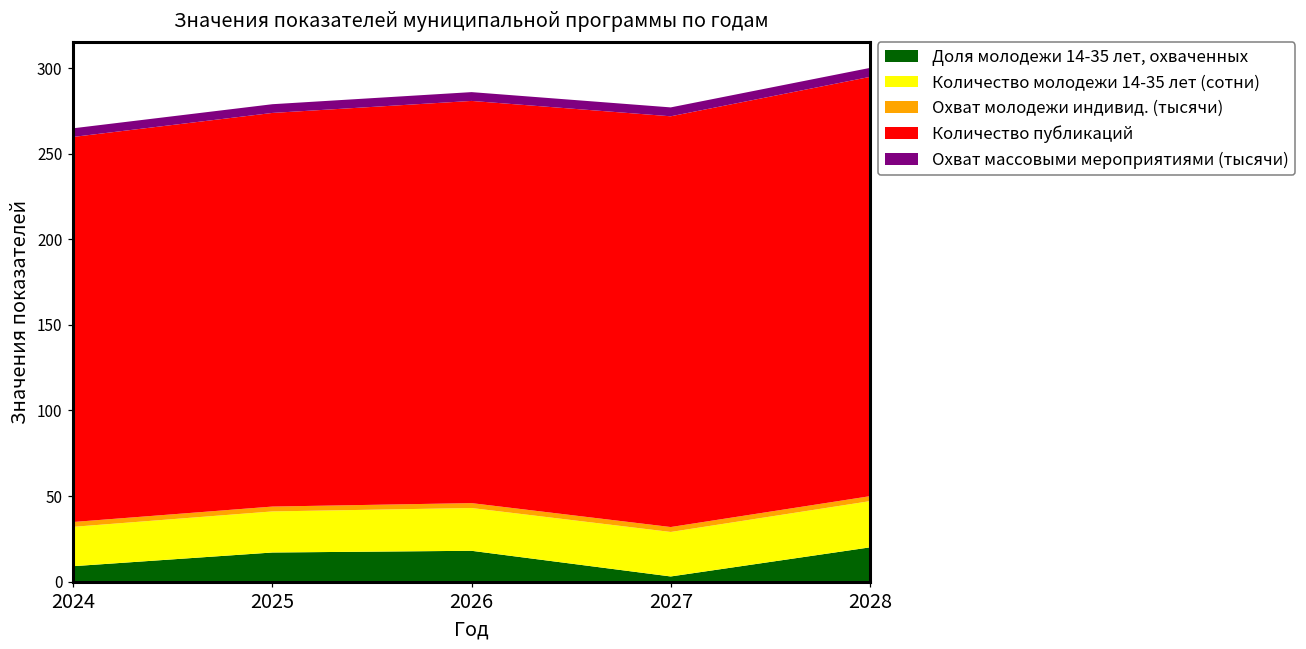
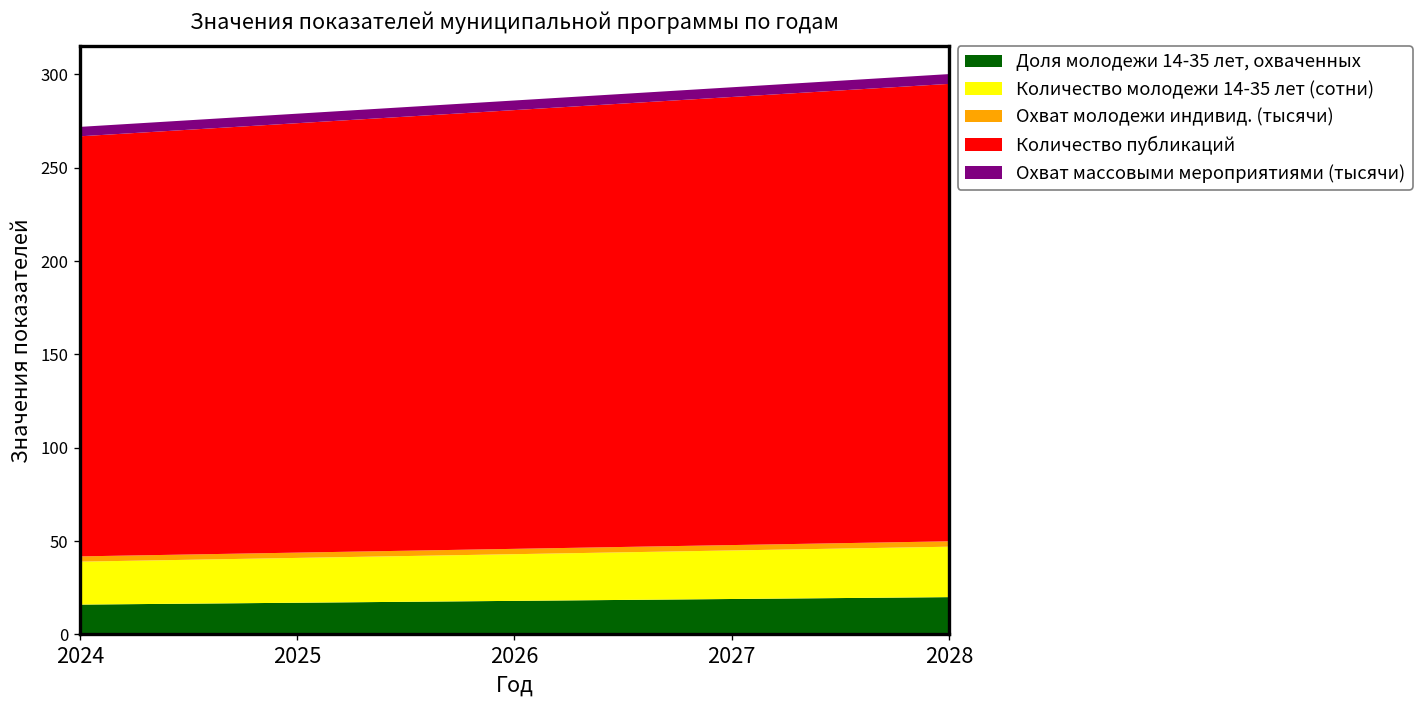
Доля молодежи 14-35 лет, охваченных, 2024: 9 -> 16
Доля молодежи 14-35 лет, охваченных, 2027: 3 -> 19
